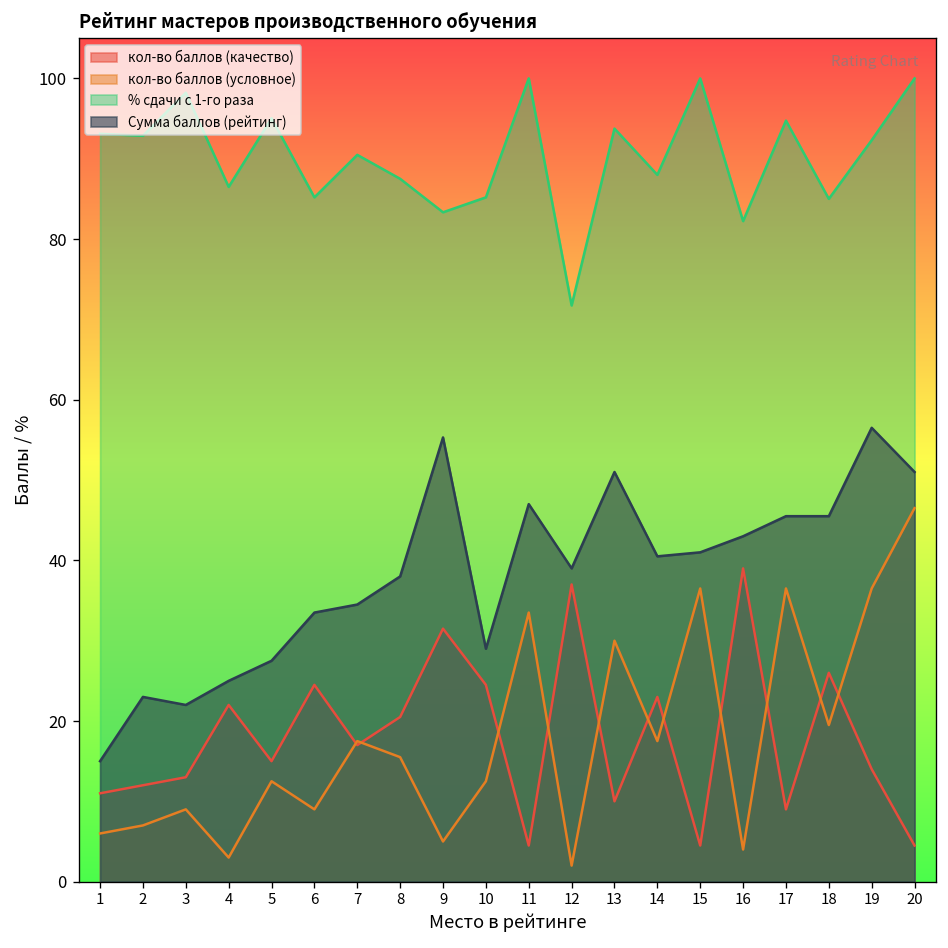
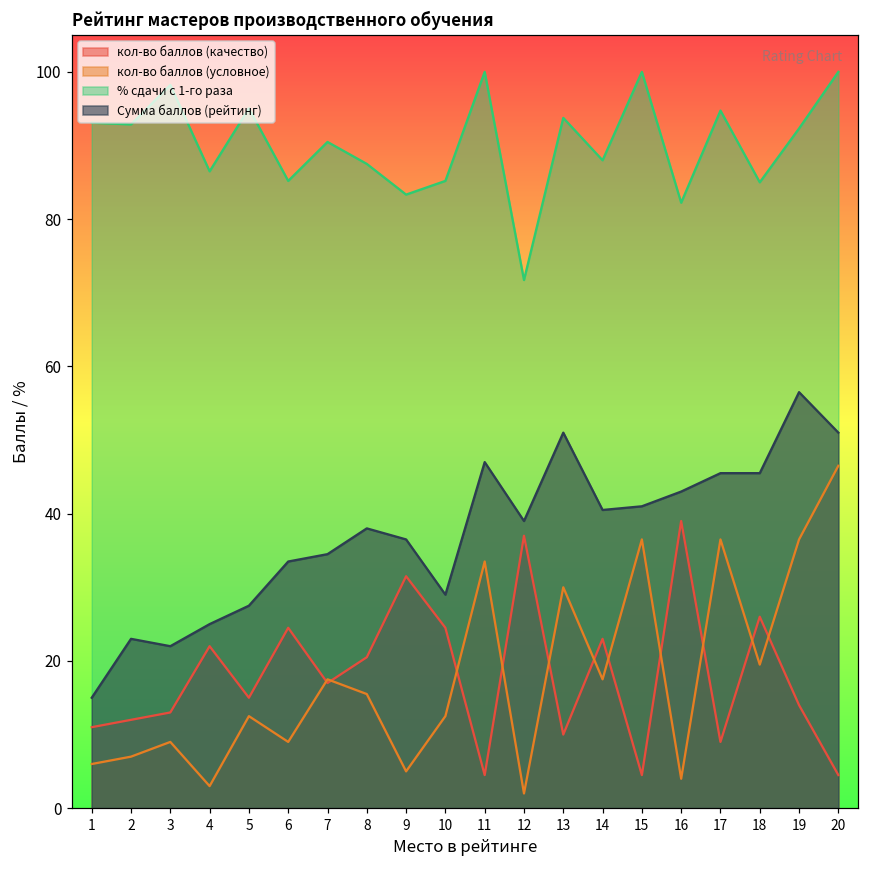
Сумма баллов (рейтинг), 9: 55 -> 37
